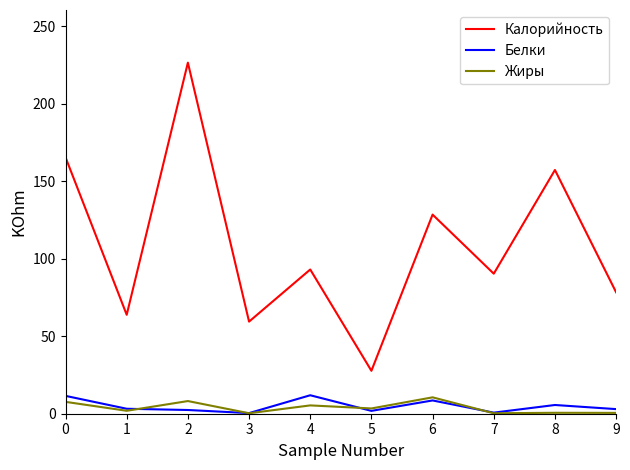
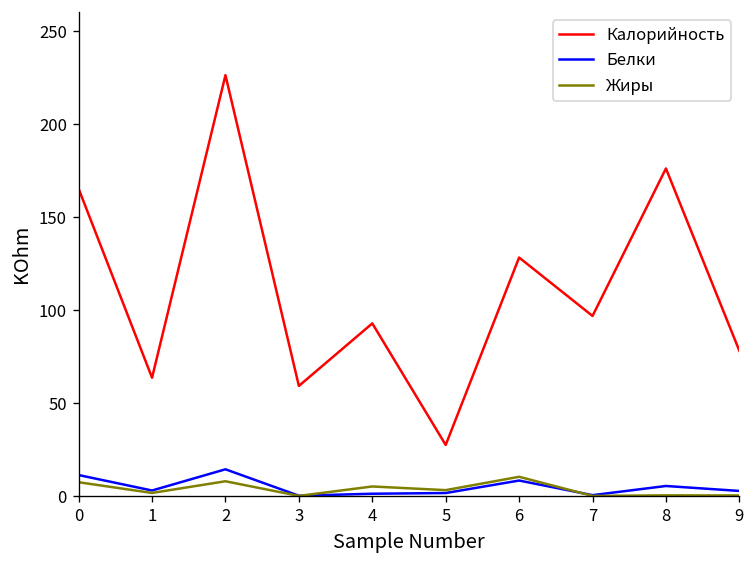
Белки, 2: 2 -> 15
Белки, 4: 12 -> 1
Калорийность, 7: 90 -> 97
Калорийность, 8: 157 -> 176
